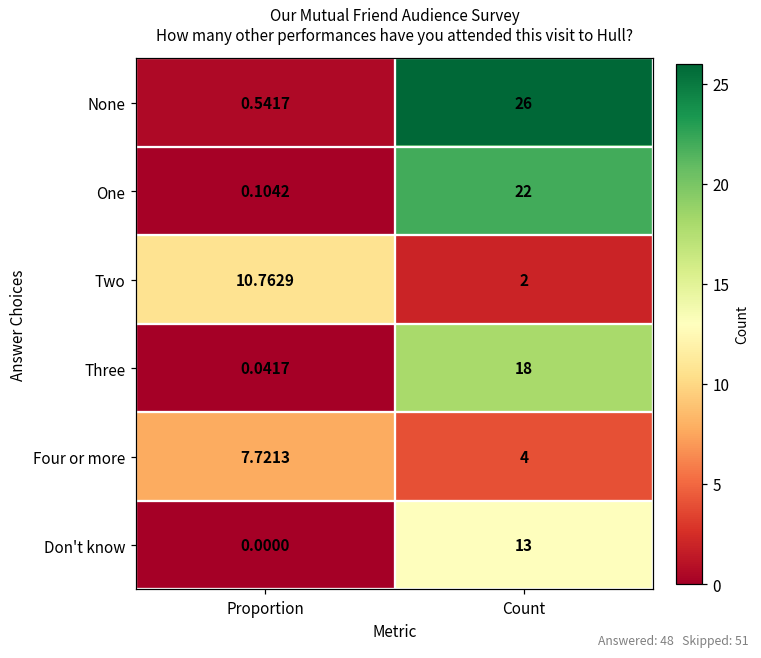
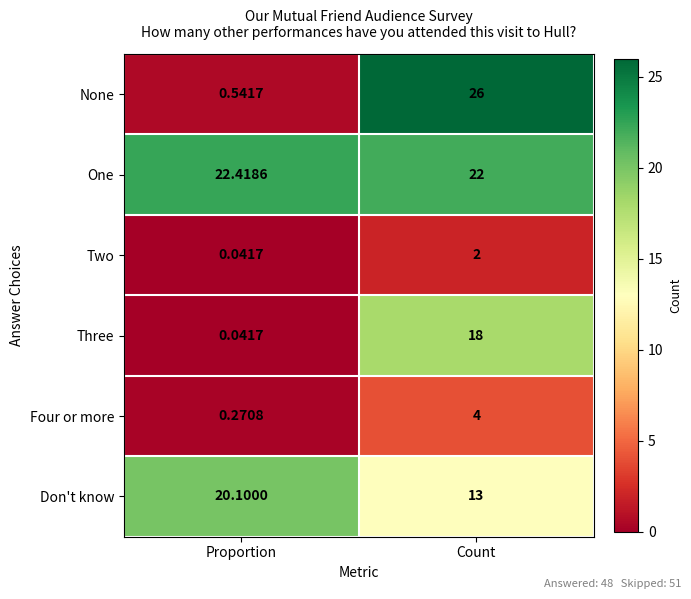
One, Proportion: 0.1042 -> 22.4186
Two, Proportion: 10.7629 -> 0.0417
Four or more, Proportion: 7.7213 -> 0.2708
Don't know, Proportion: 0.0000 -> 20.1000
